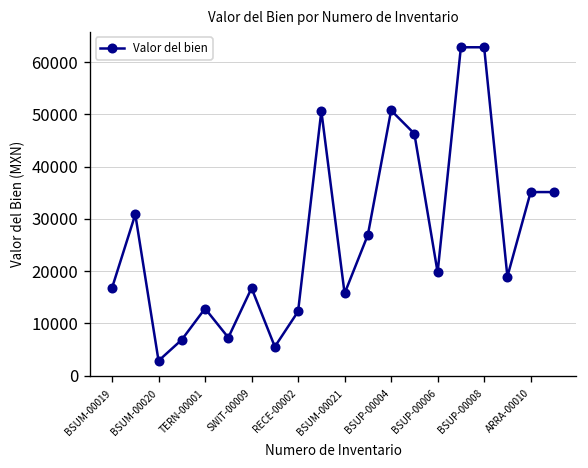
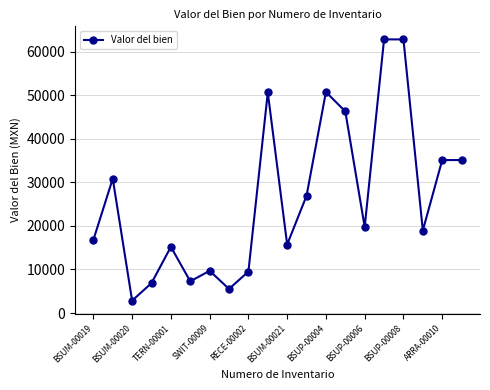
TERN-00001: 13000 -> 15000
SWIT-00009: 17000 -> 10000
RECE-00002: 12000 -> 10000
